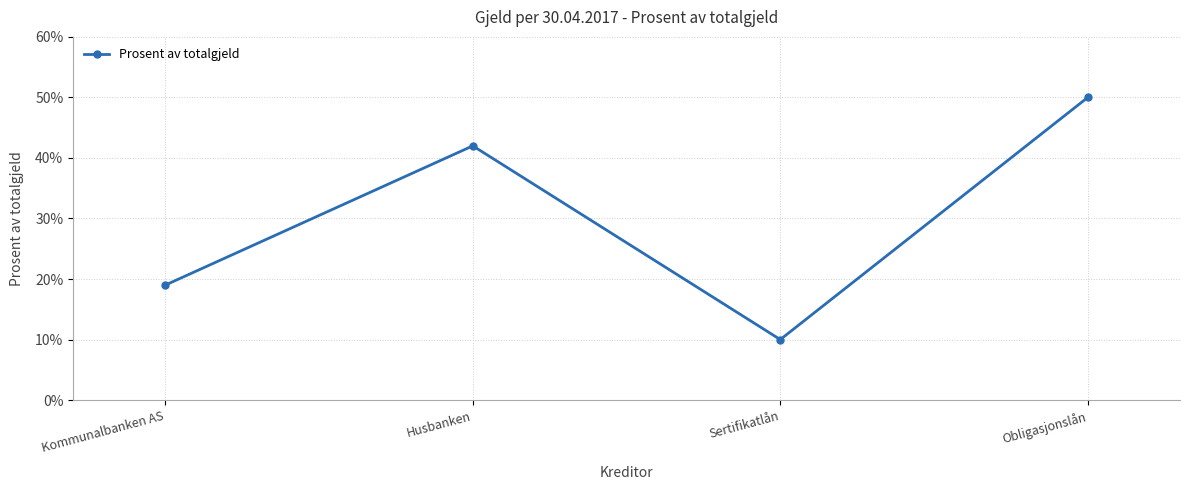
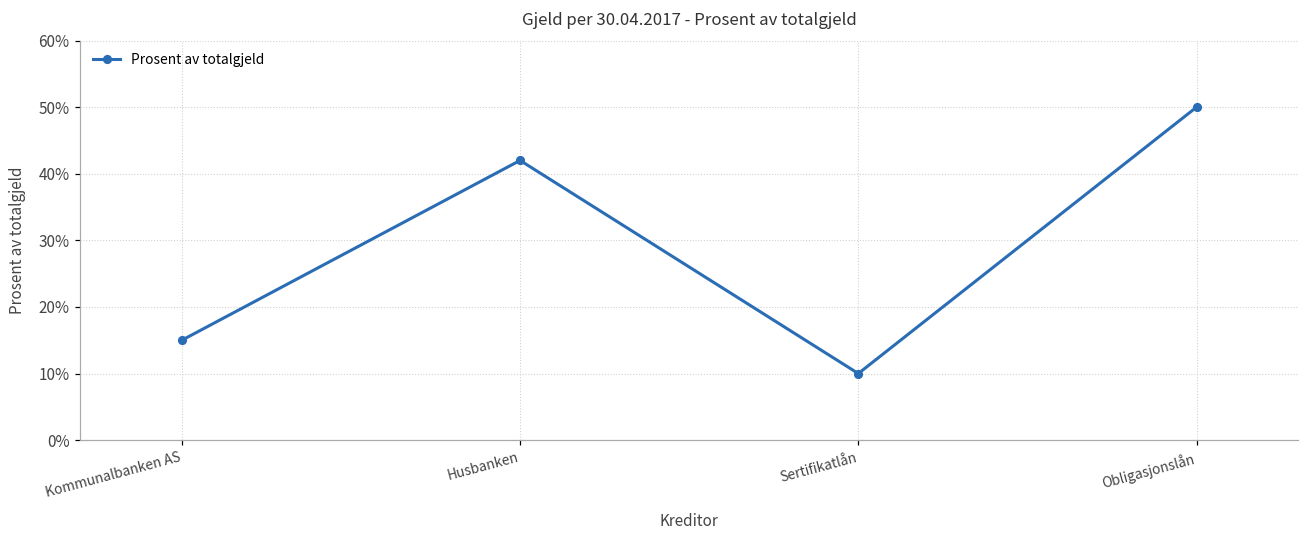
Kommunalbanken AS: 19% -> 15%
